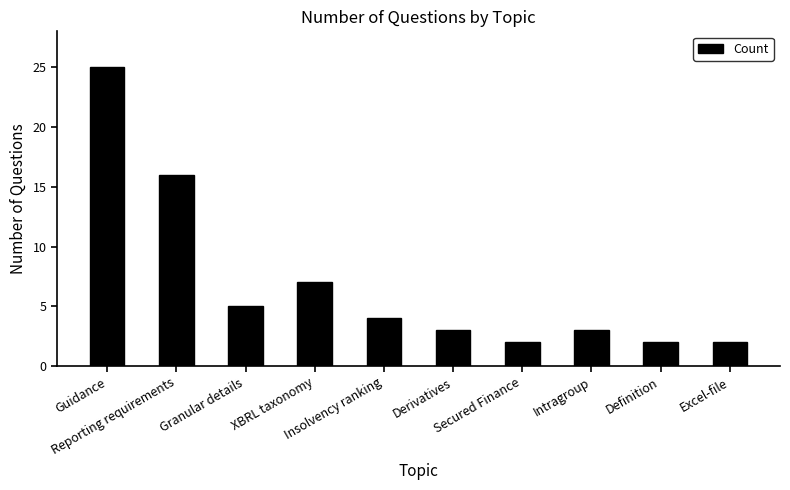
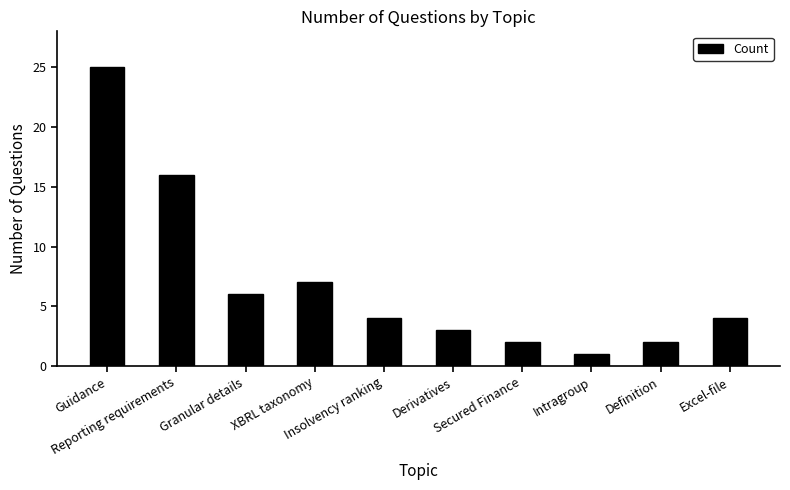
Granular details: 5 -> 6
Intragroup: 3 -> 1
Excel-file: 2 -> 4
